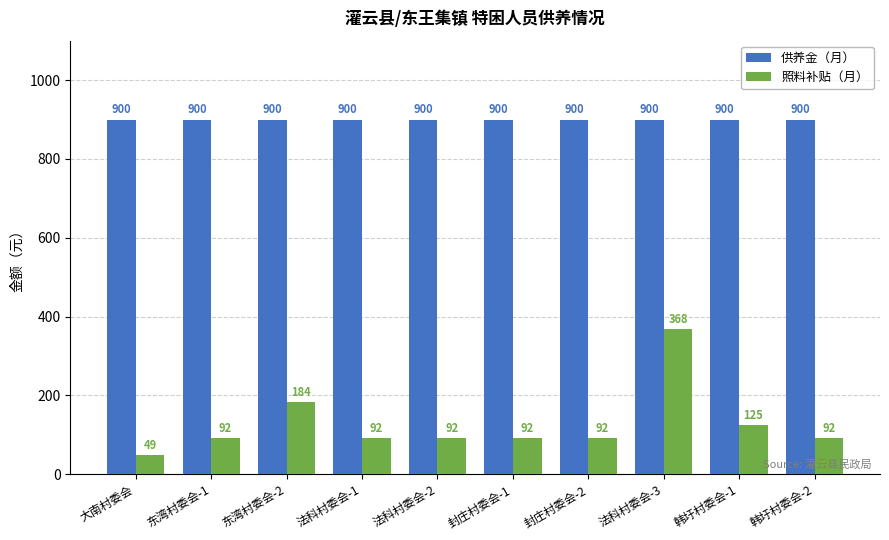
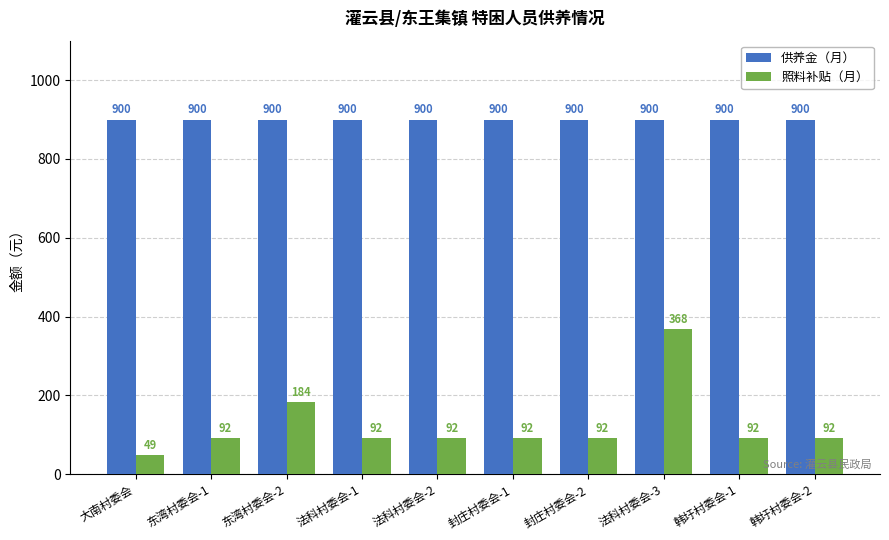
照料补贴（月）, 韩圩村委会-1: 125 -> 92
